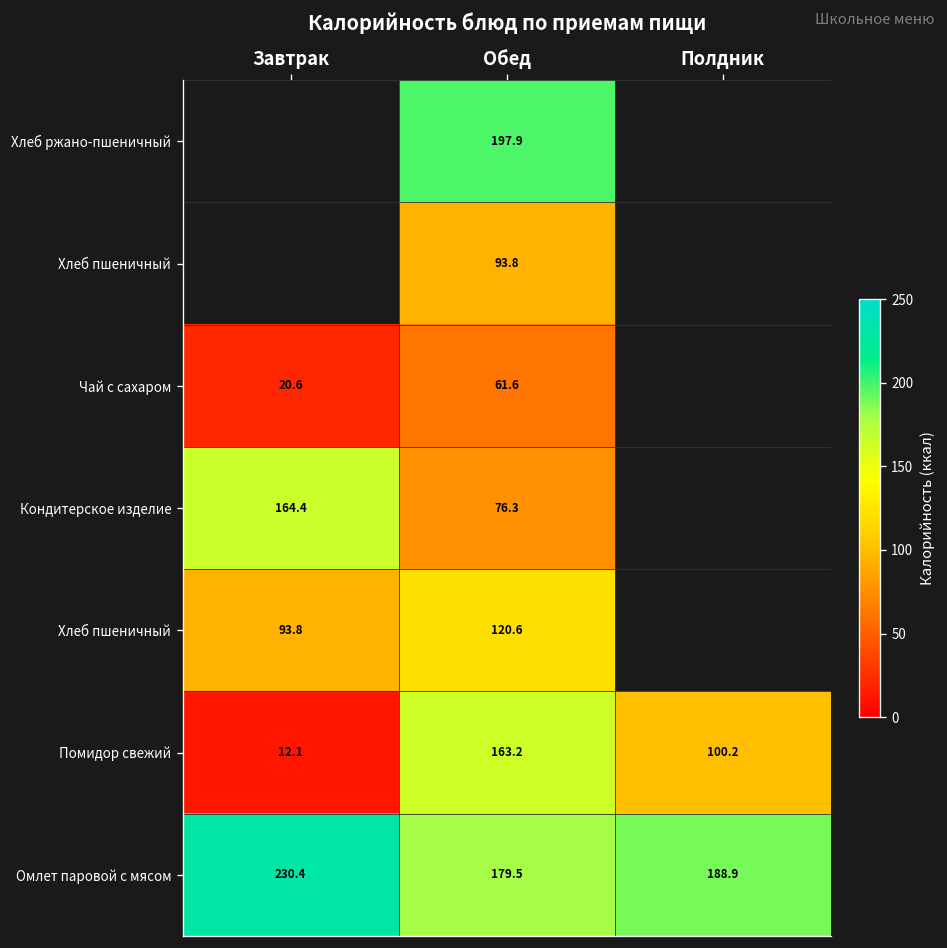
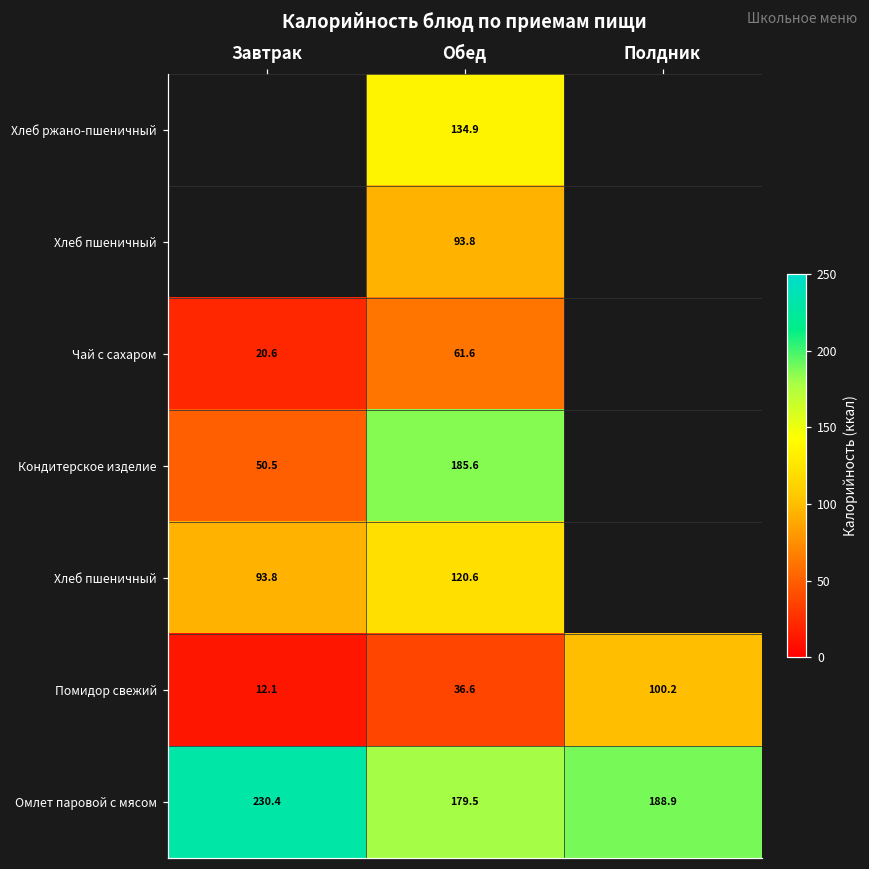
Хлеб ржано-пшеничный, Обед: 197.9 -> 134.9
Кондитерское изделие, Завтрак: 164.4 -> 50.5
Кондитерское изделие, Обед: 76.3 -> 185.6
Помидор свежий, Обед: 163.2 -> 36.6
